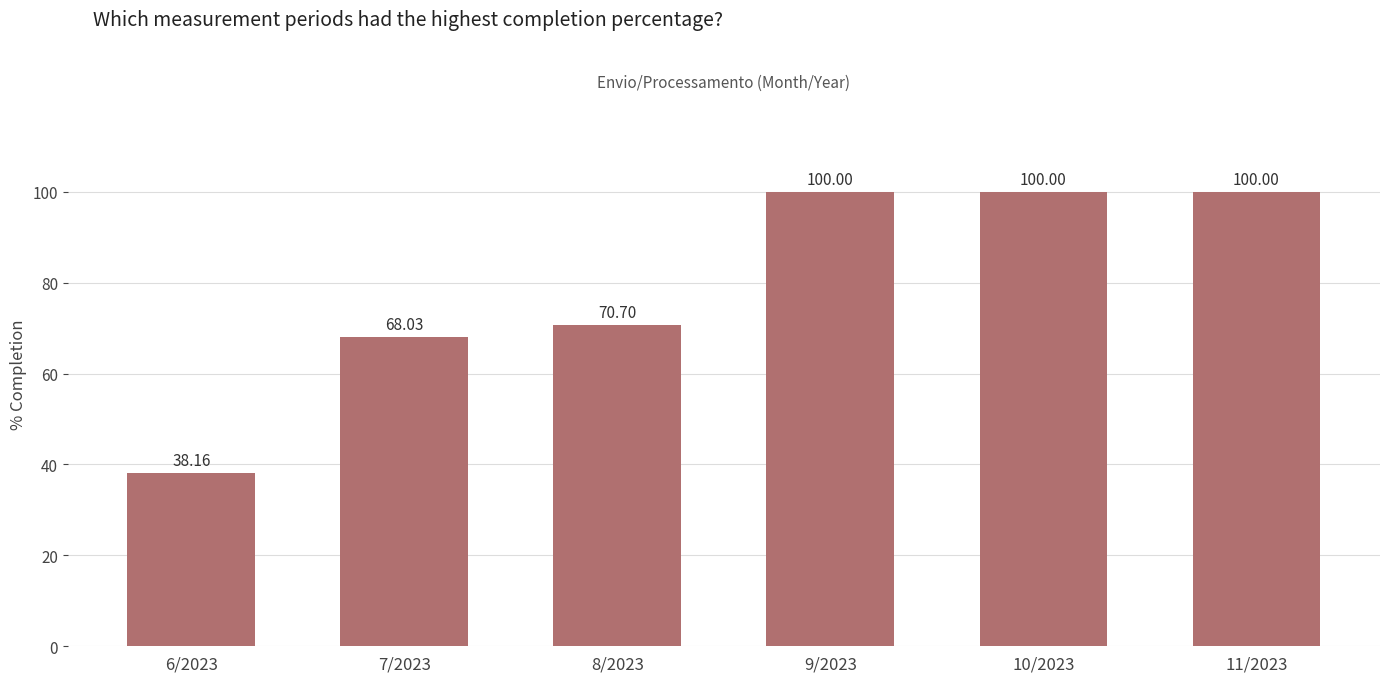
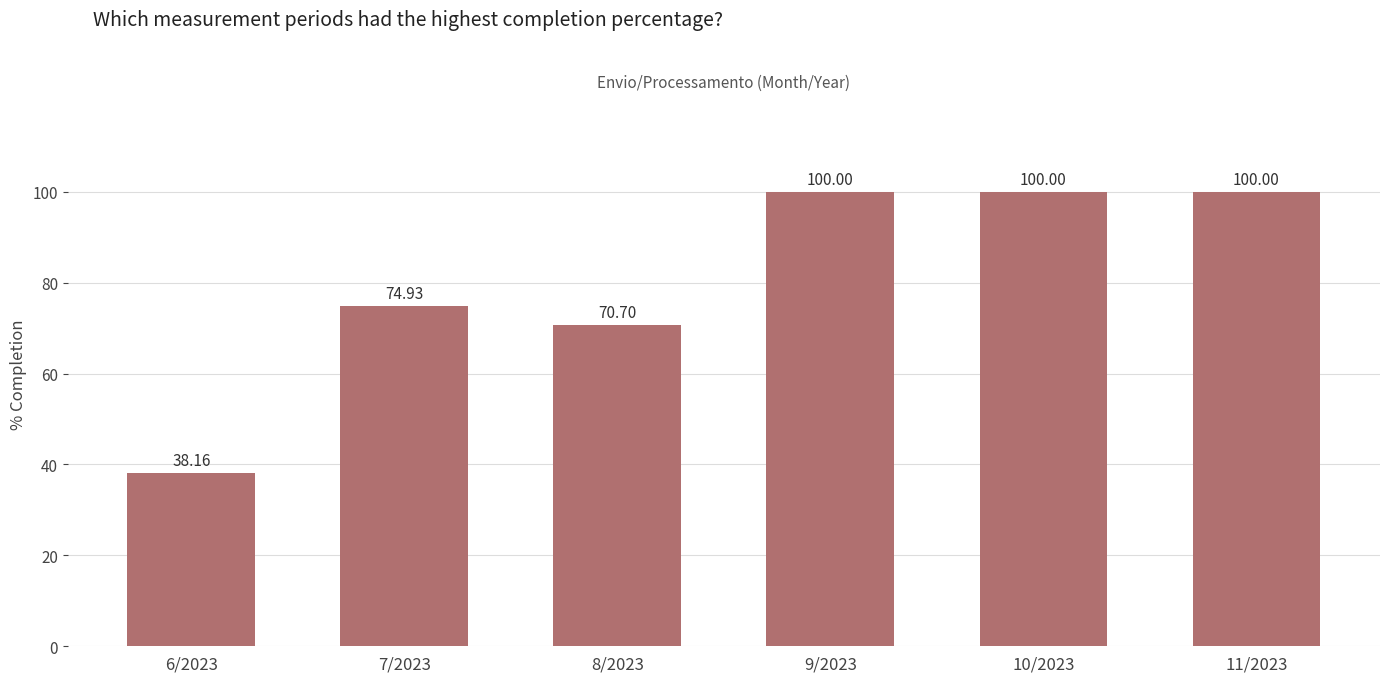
7/2023: 68.03 -> 74.93
